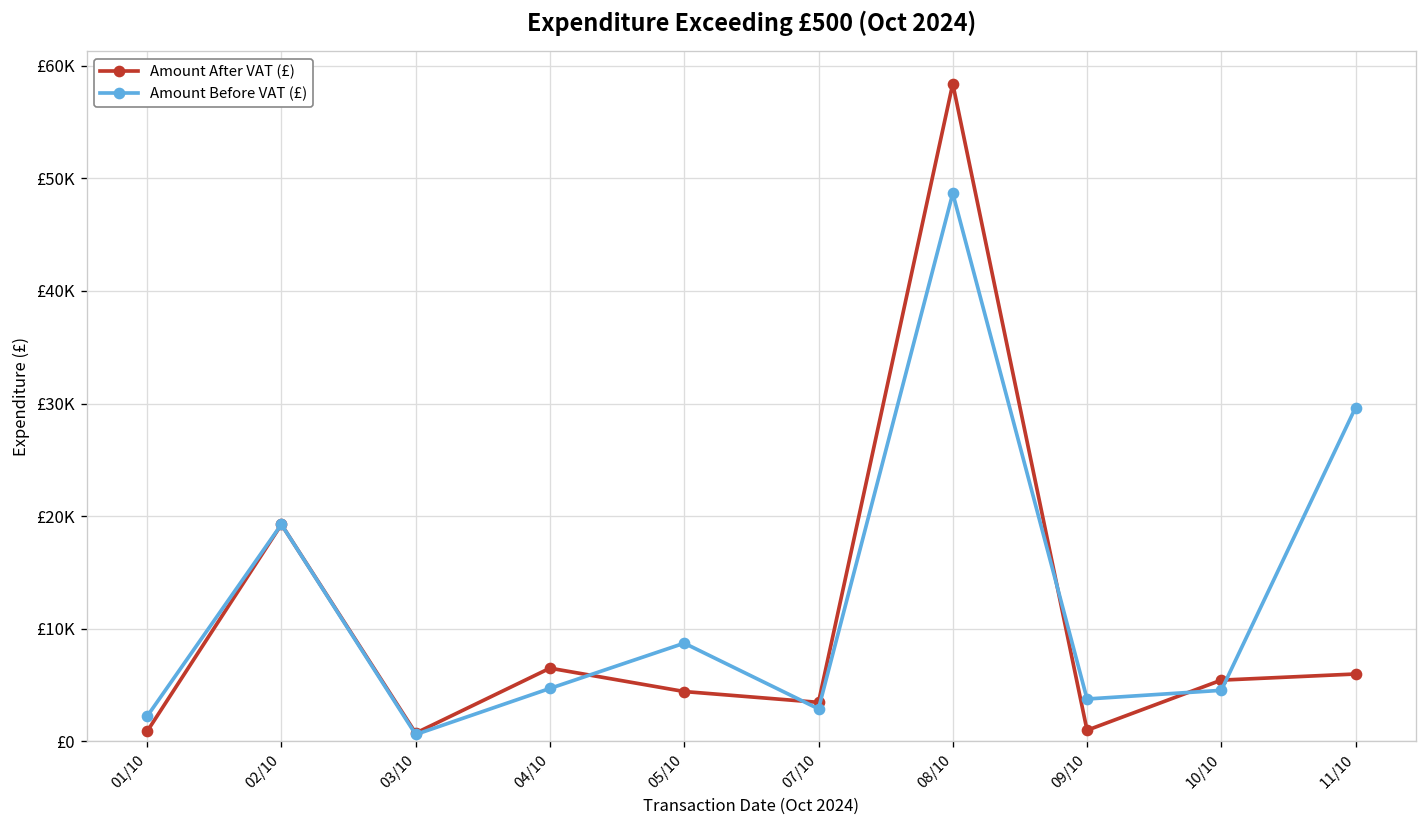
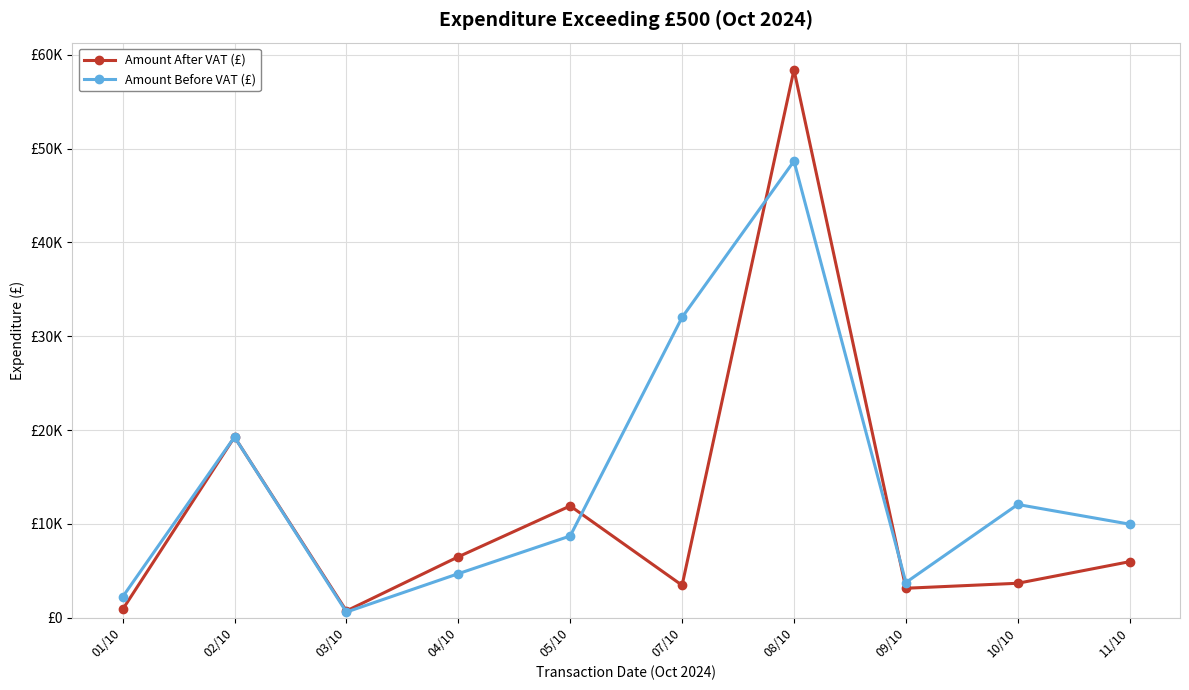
Amount After VAT (£), 05/10: £4000 -> £12000
Amount Before VAT (£), 07/10: £3000 -> £32000
Amount After VAT (£), 09/10: £1000 -> £3000
Amount After VAT (£), 10/10: £5000 -> £4000
Amount Before VAT (£), 10/10: £5000 -> £12000
Amount Before VAT (£), 11/10: £30000 -> £10000
